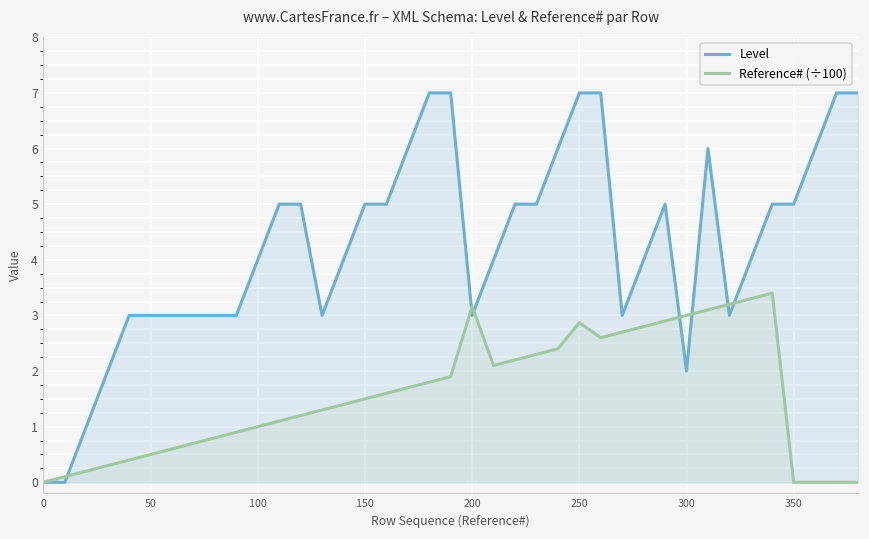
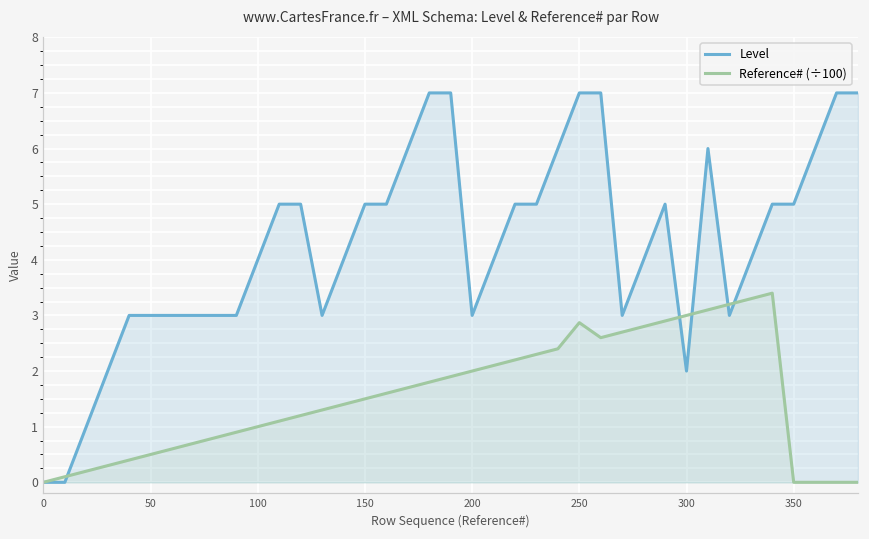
Reference# (÷100), 200: 3.2 -> 2.0
